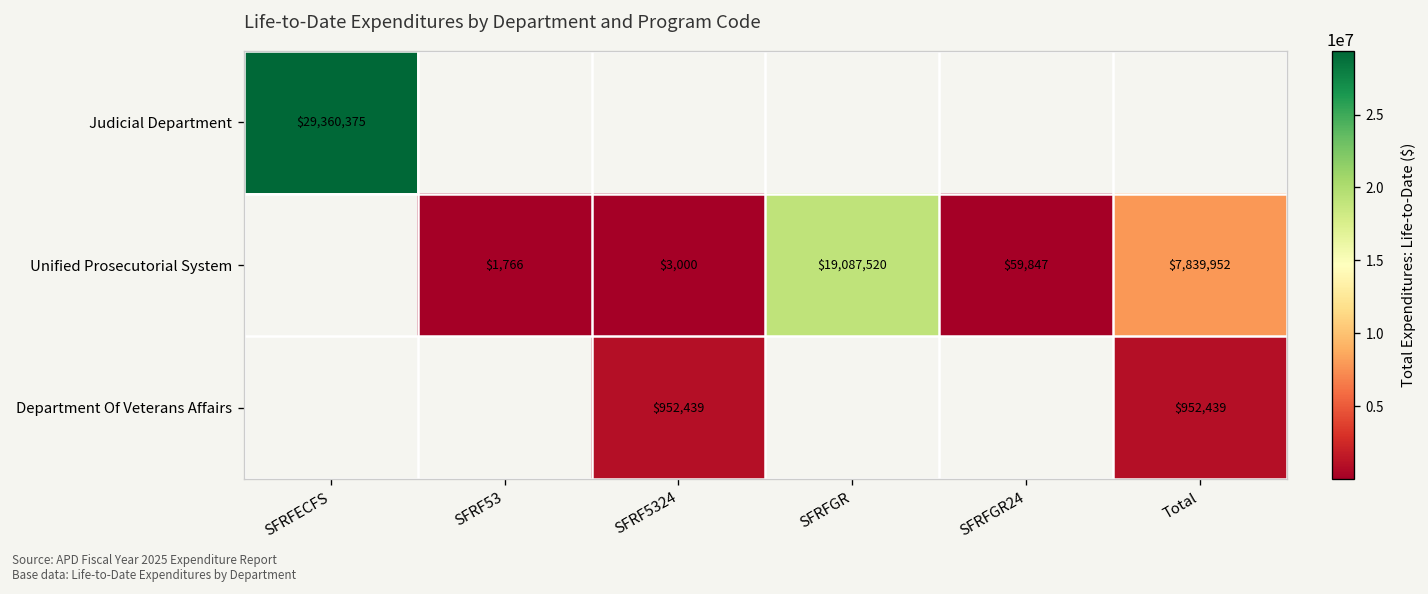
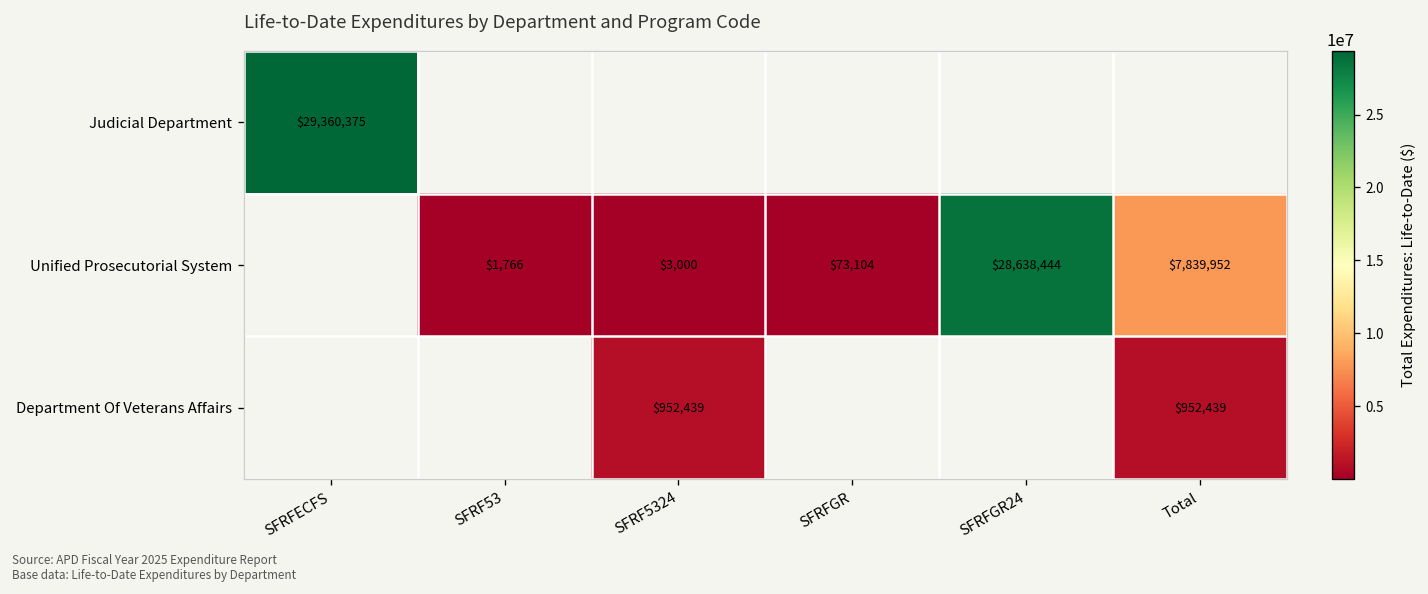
Unified Prosecutorial System, SFRFGR: $19,087,520 -> $73,104
Unified Prosecutorial System, SFRFGR24: $59,847 -> $28,638,444
